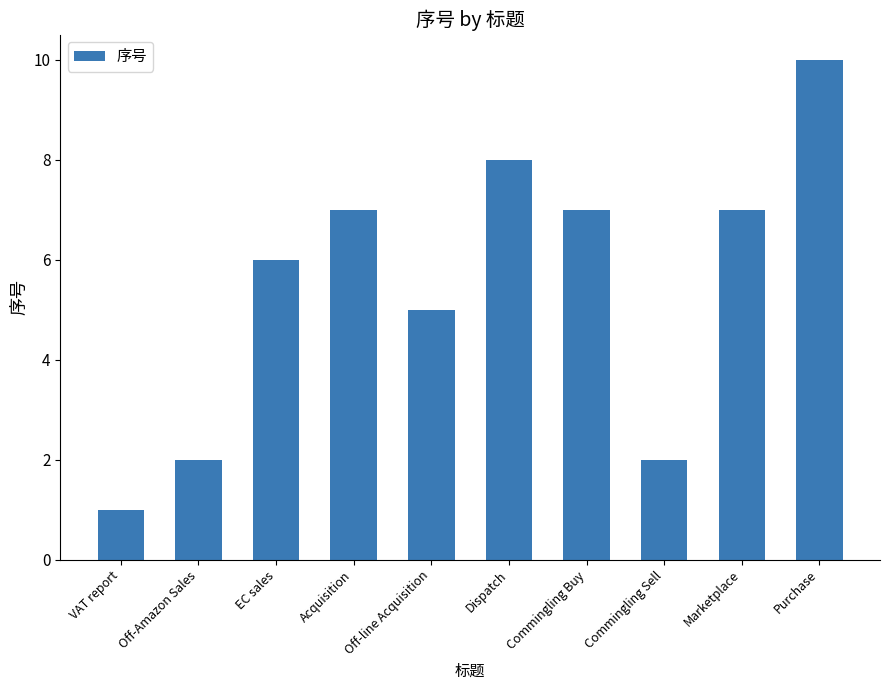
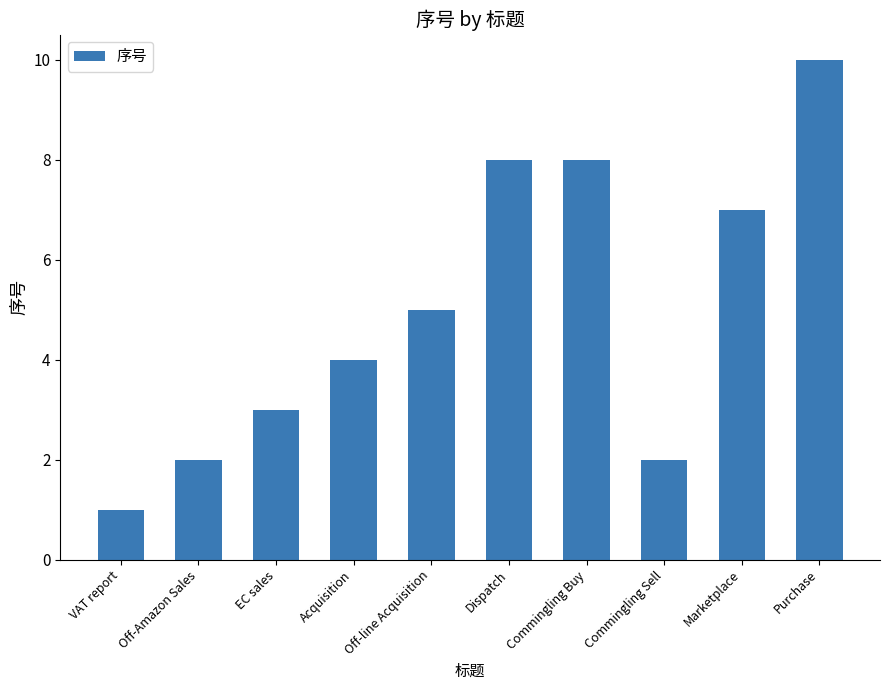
EC sales: 6 -> 3
Acquisition: 7 -> 4
Commingling Buy: 7 -> 8
